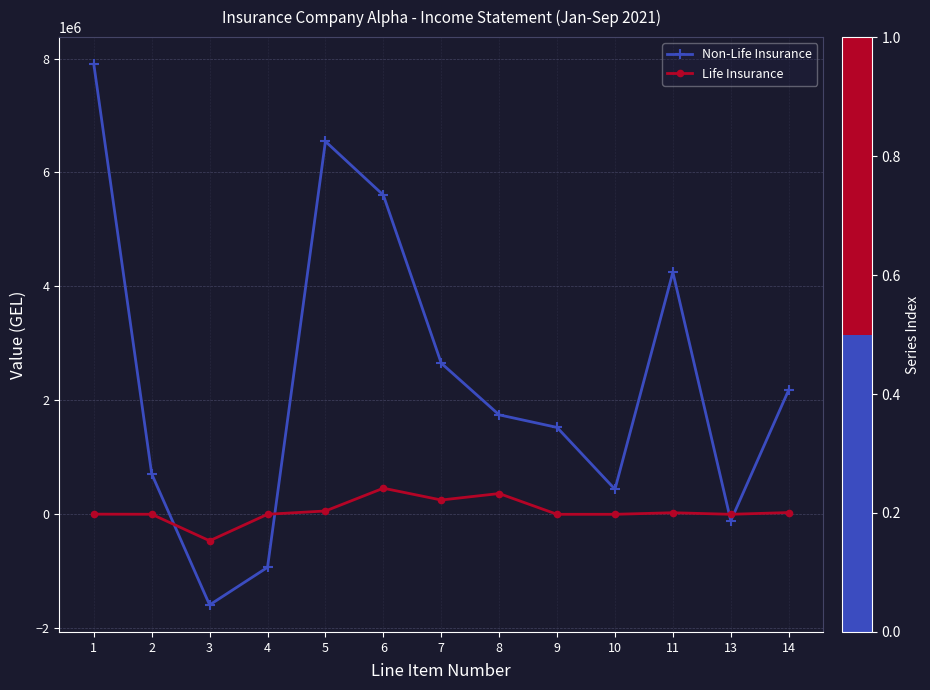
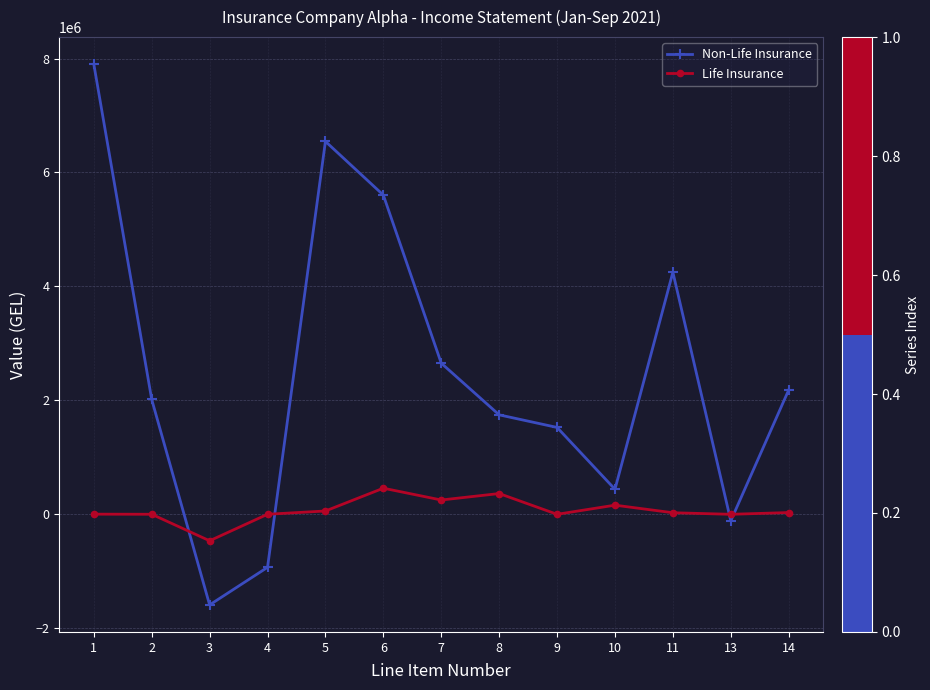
Non-Life Insurance, 2: 700000 -> 2000000
Life Insurance, 10: 0 -> 200000
